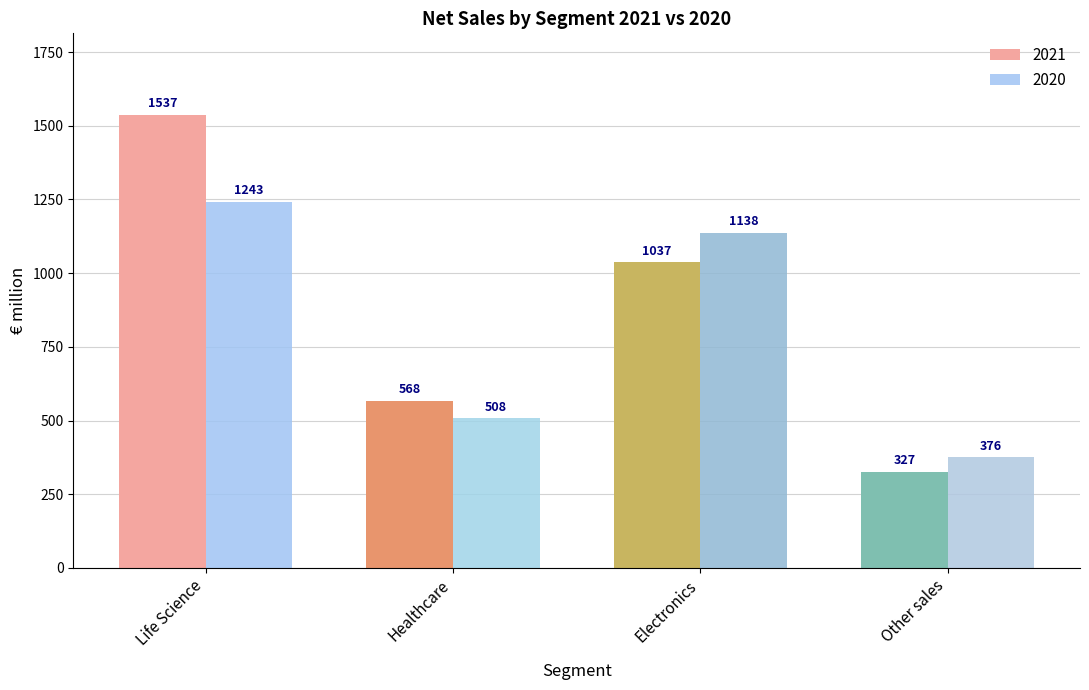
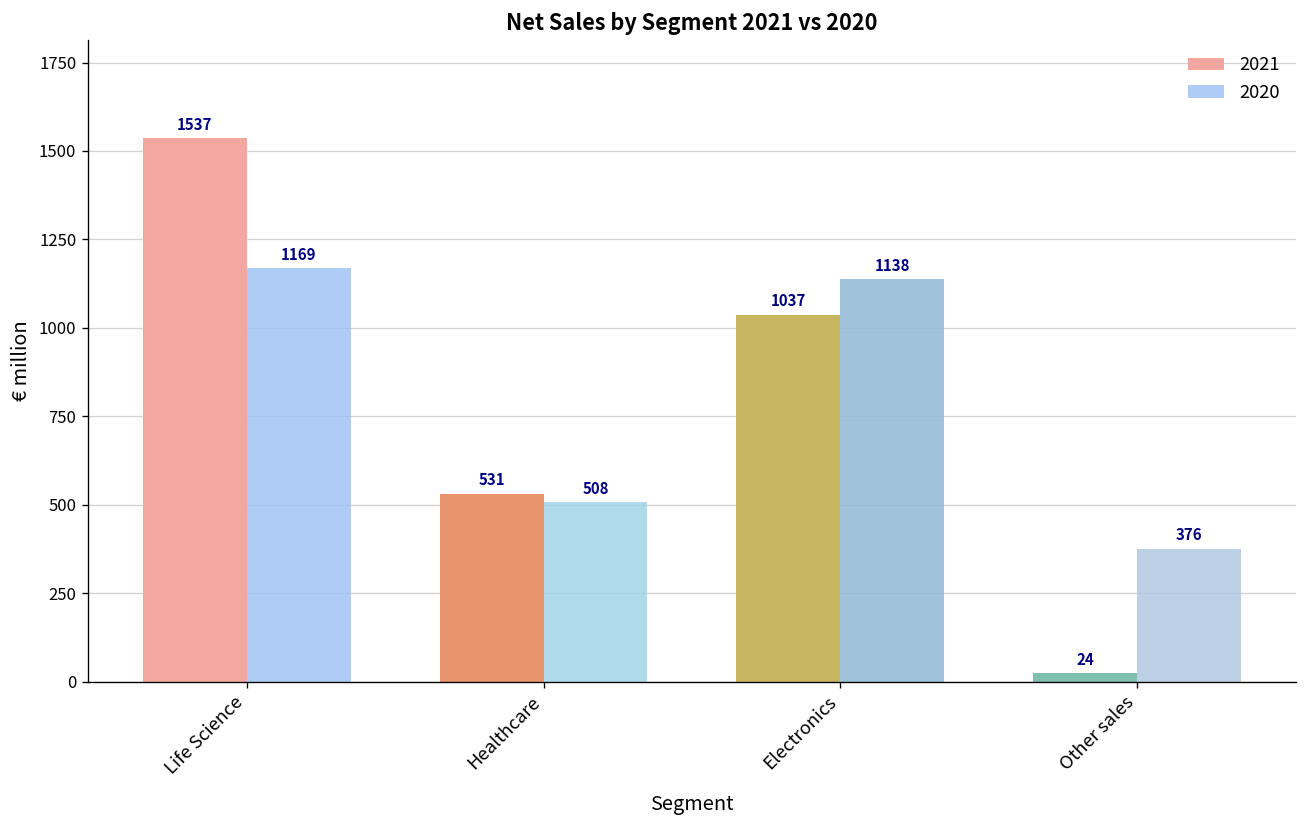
2020, Life Science: 1243 -> 1169
2021, Healthcare: 568 -> 531
2021, Other sales: 327 -> 24
